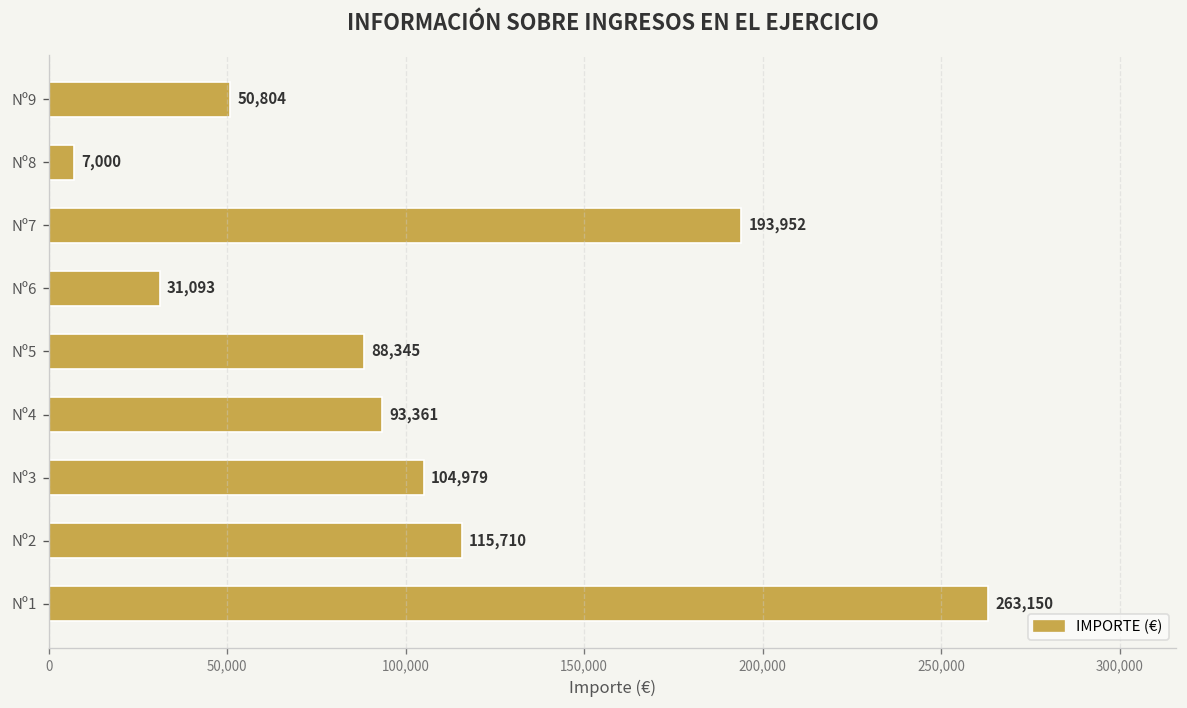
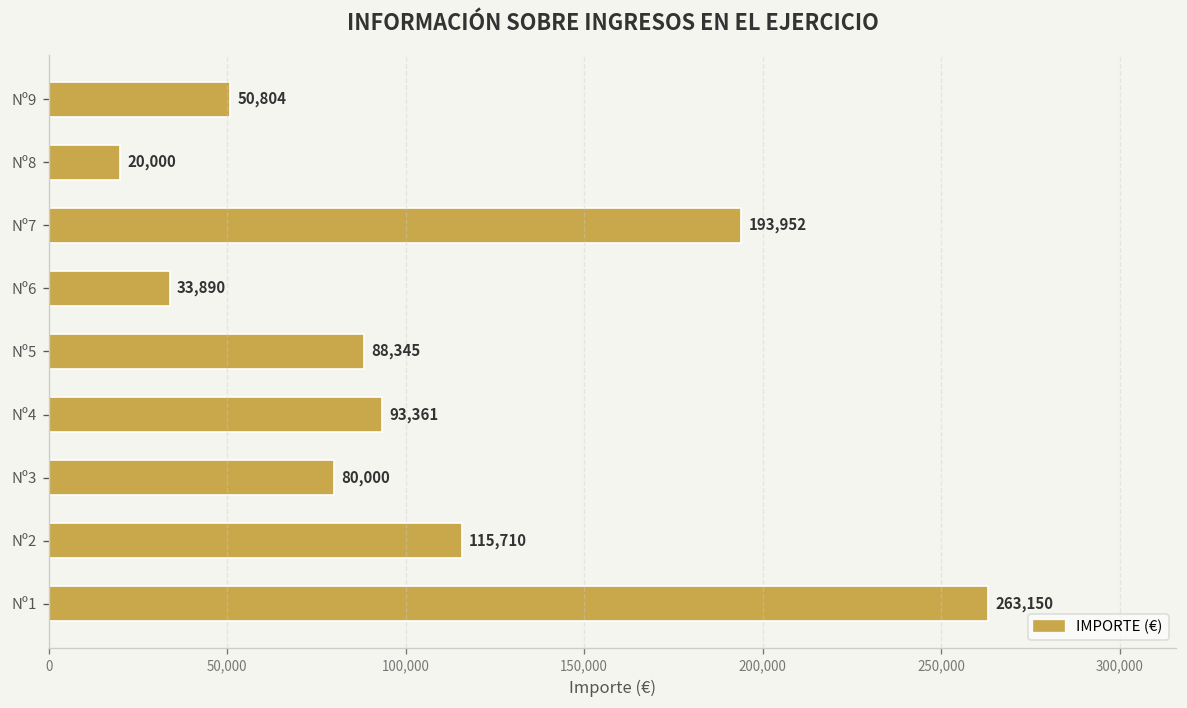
Nº8: 7,000 -> 20,000
Nº6: 31,093 -> 33,890
Nº3: 104,979 -> 80,000
